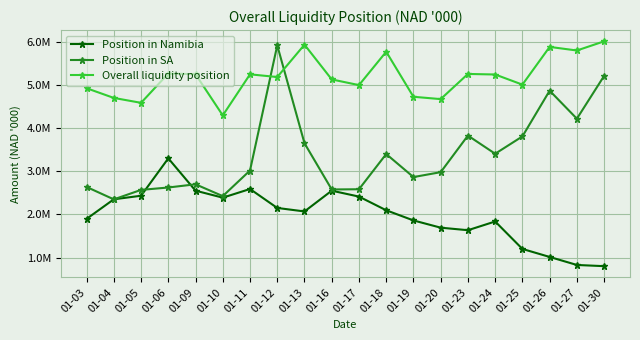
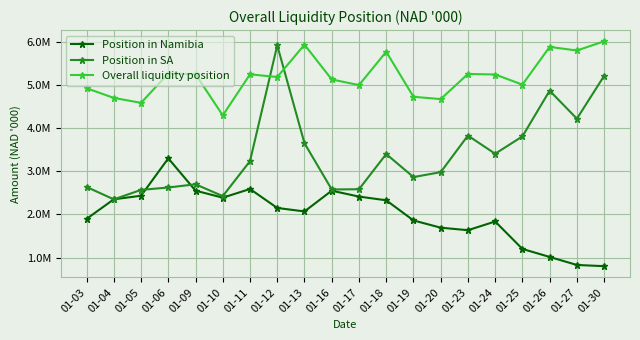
Position in SA, 01-11: 3000000 -> 3200000
Position in Namibia, 01-18: 2100000 -> 2300000
